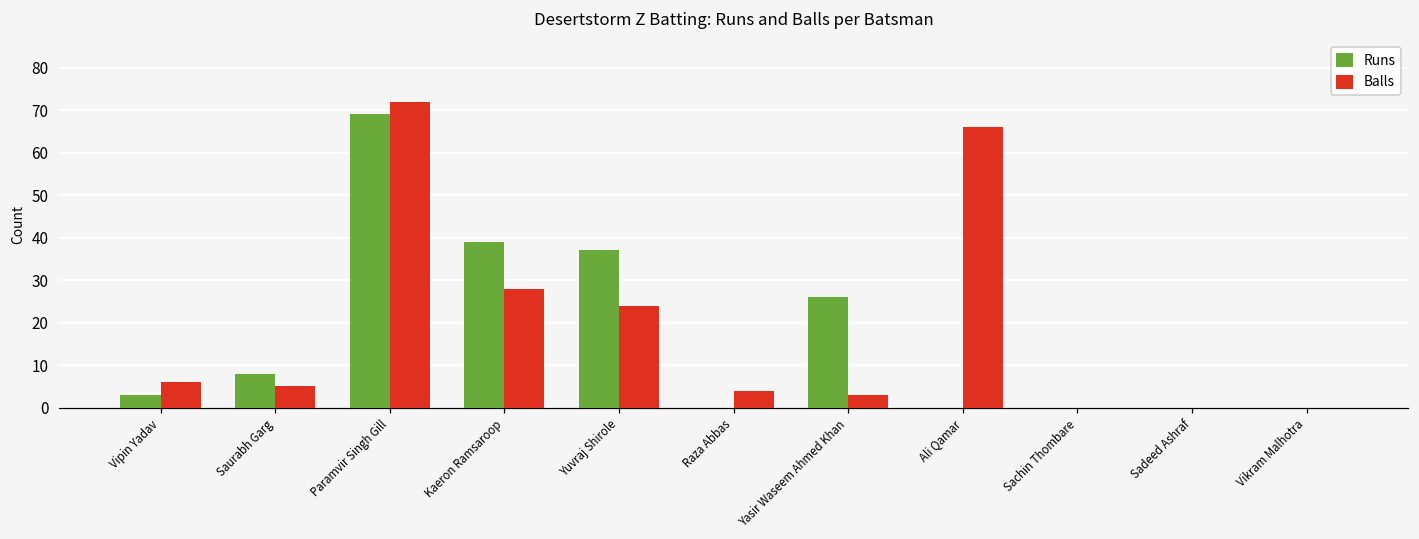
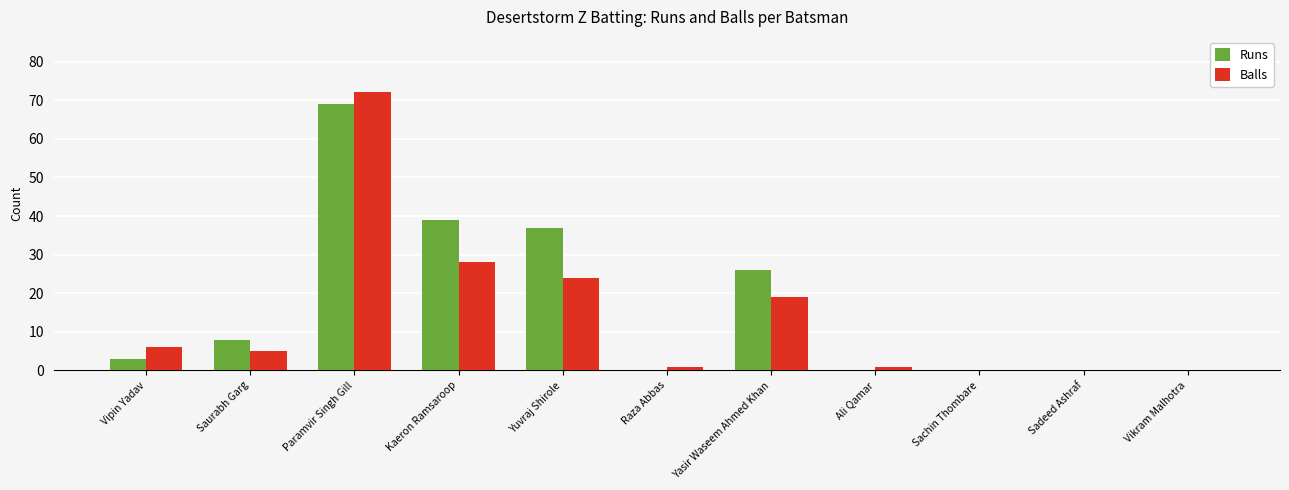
Balls, Raza Abbas: 4 -> 1
Balls, Yasir Waseem Ahmed Khan: 3 -> 19
Balls, Ali Qamar: 66 -> 1
